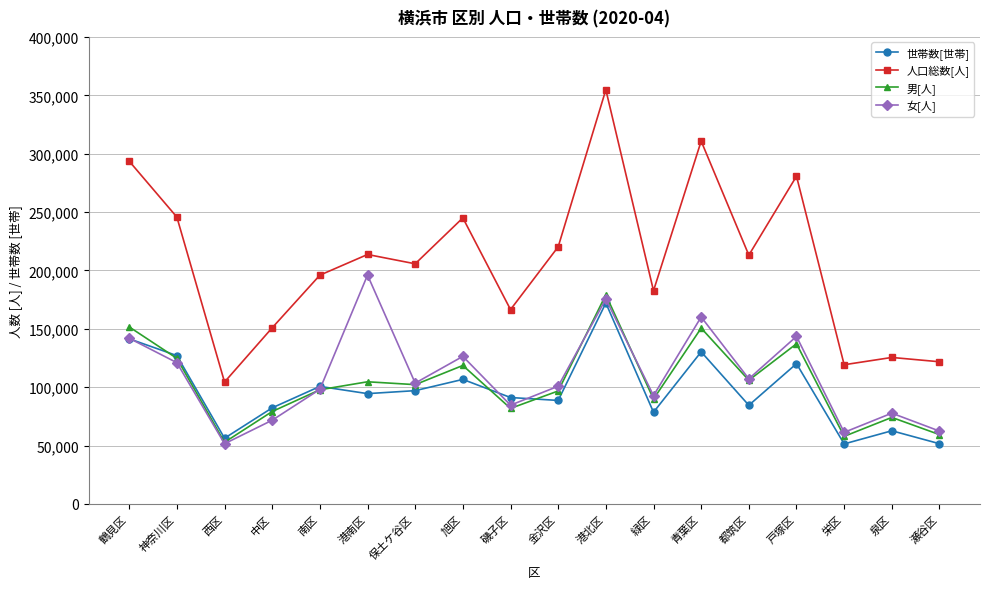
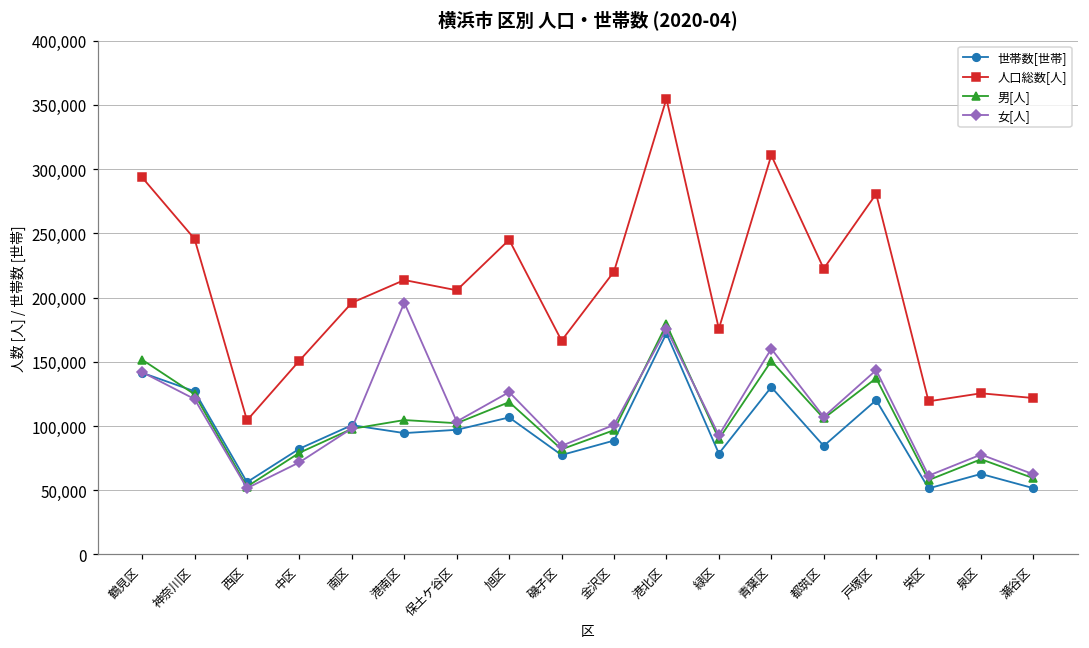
世帯数[世帯], 磯子区: 91,000 -> 77,000
人口総数[人], 緑区: 183,000 -> 176,000
人口総数[人], 都筑区: 213,000 -> 222,000
